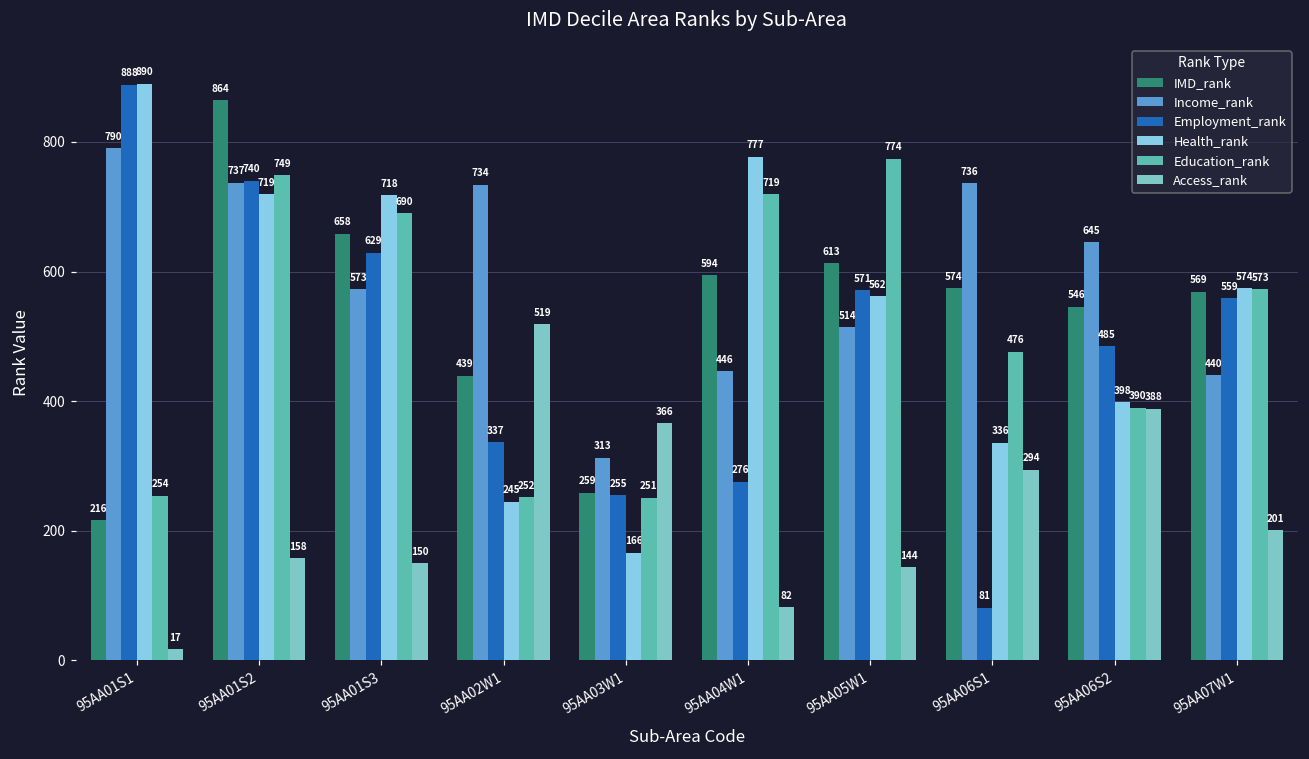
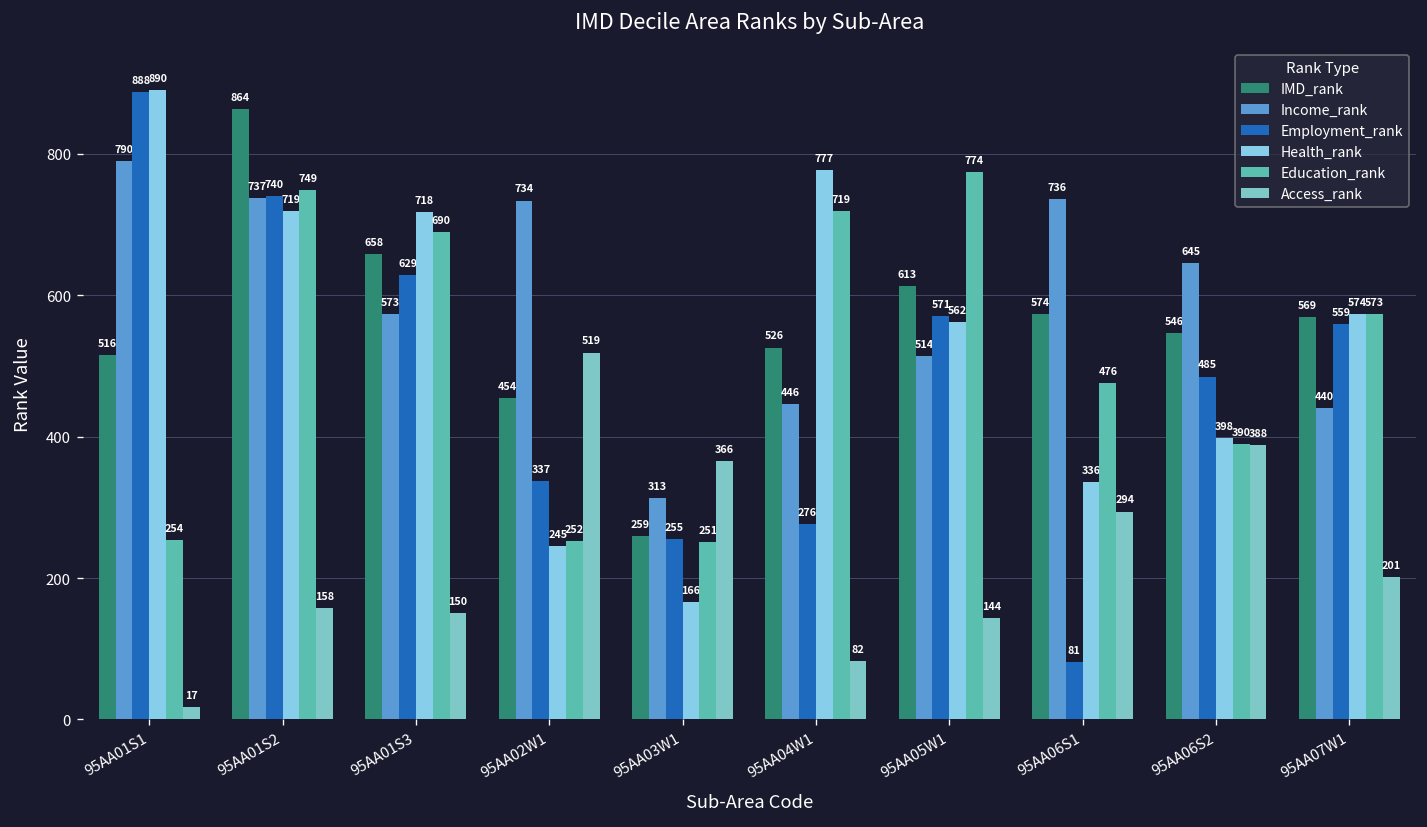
IMD_rank, 95AA01S1: 216 -> 516
IMD_rank, 95AA02W1: 439 -> 454
IMD_rank, 95AA04W1: 594 -> 526
